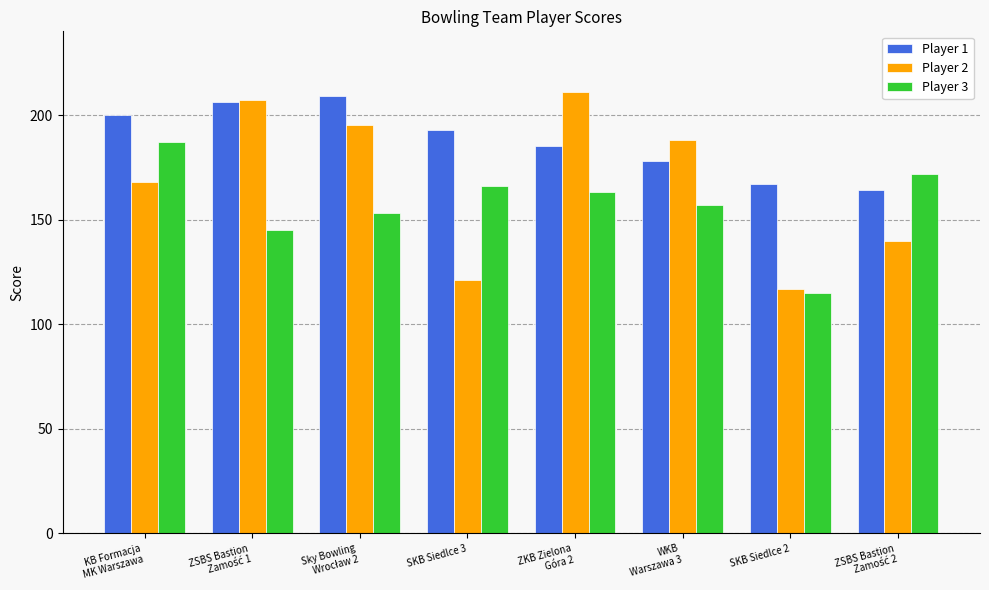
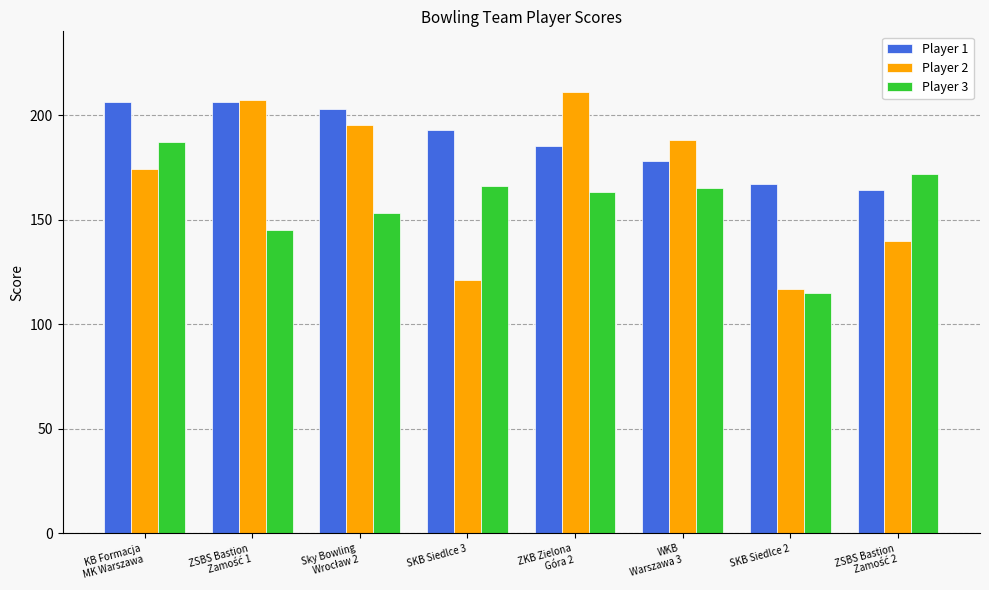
Player 1, KB Formacja MK Warszawa: 200 -> 206
Player 2, KB Formacja MK Warszawa: 168 -> 174
Player 1, Sky Bowling Wrocław 2: 209 -> 203
Player 3, WKB Warszawa 3: 157 -> 165
